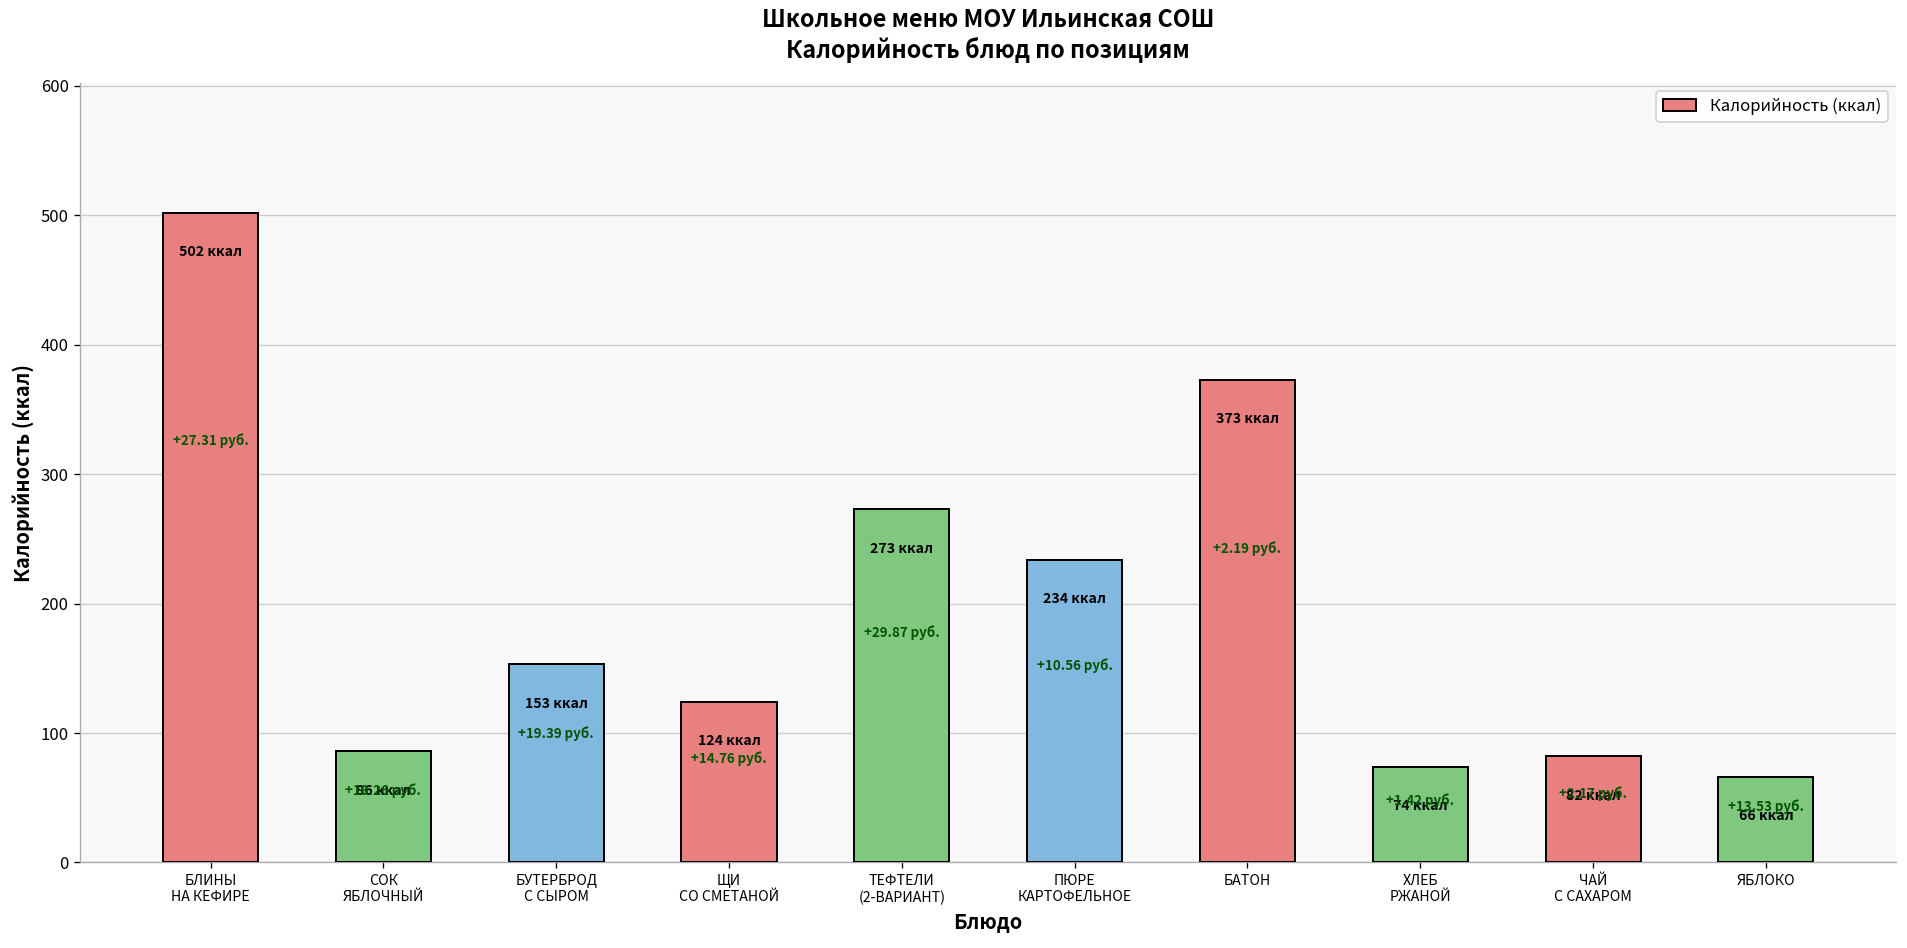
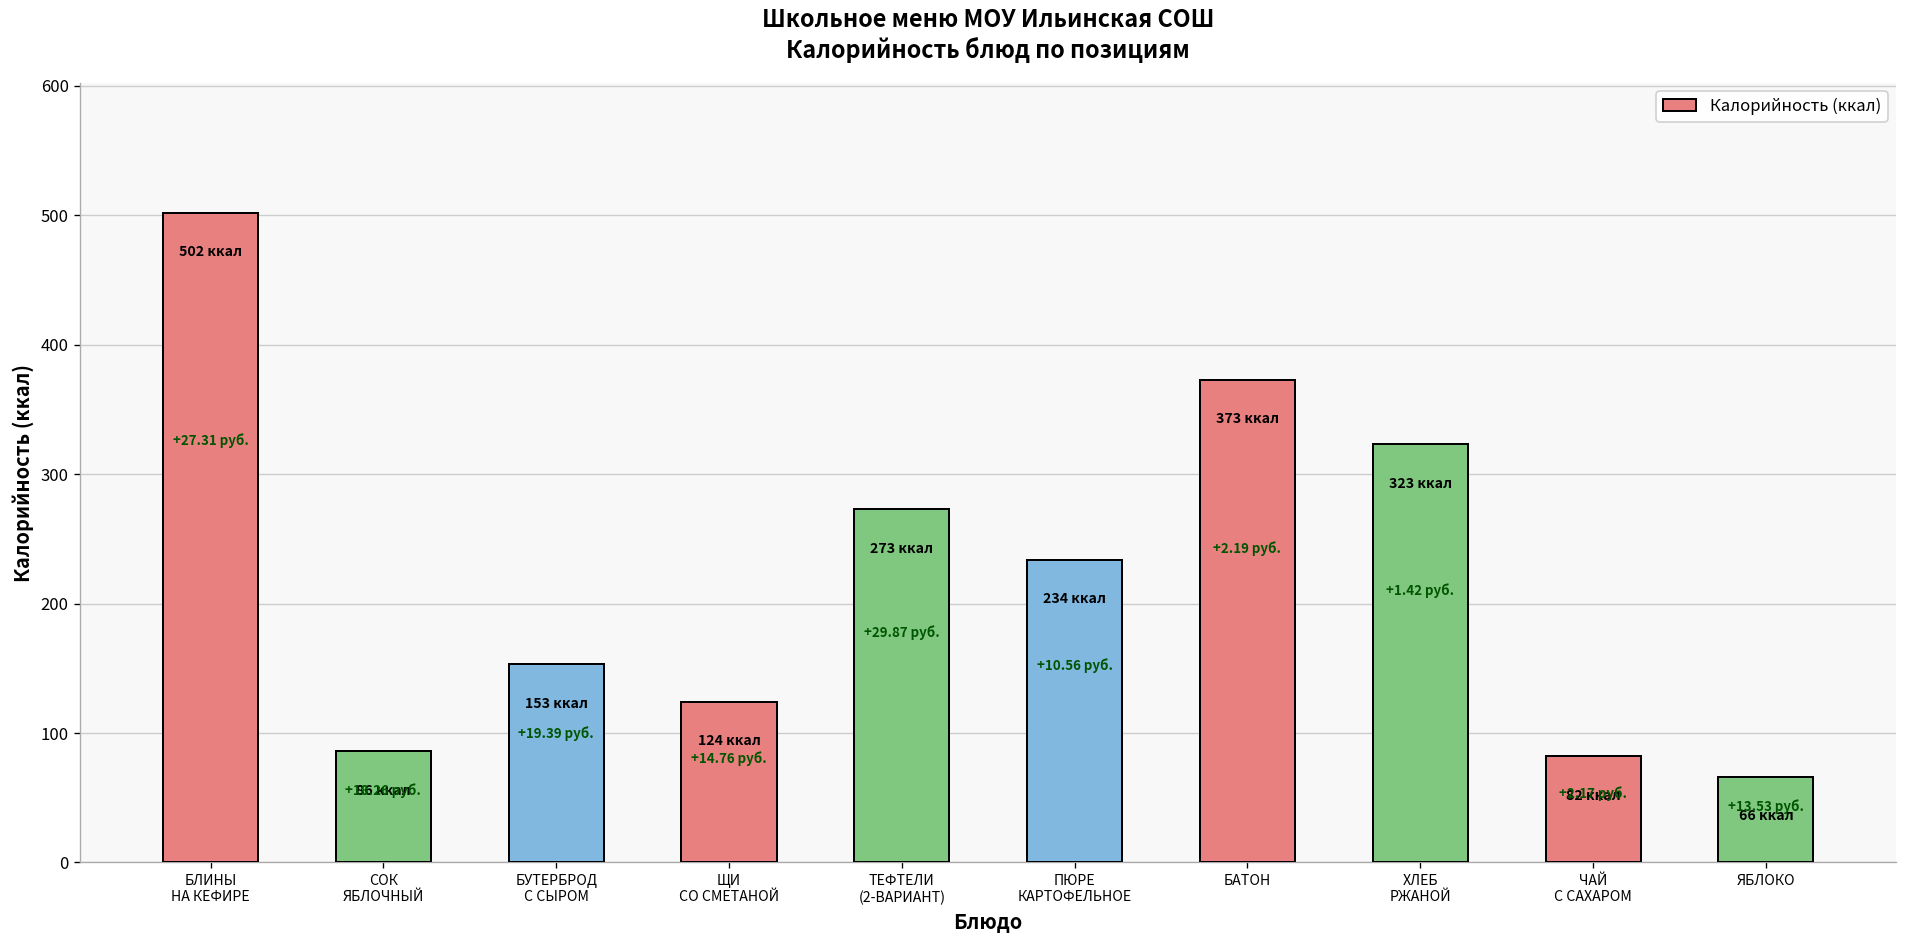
ХЛЕБ РЖАНОЙ: 74 -> 323
